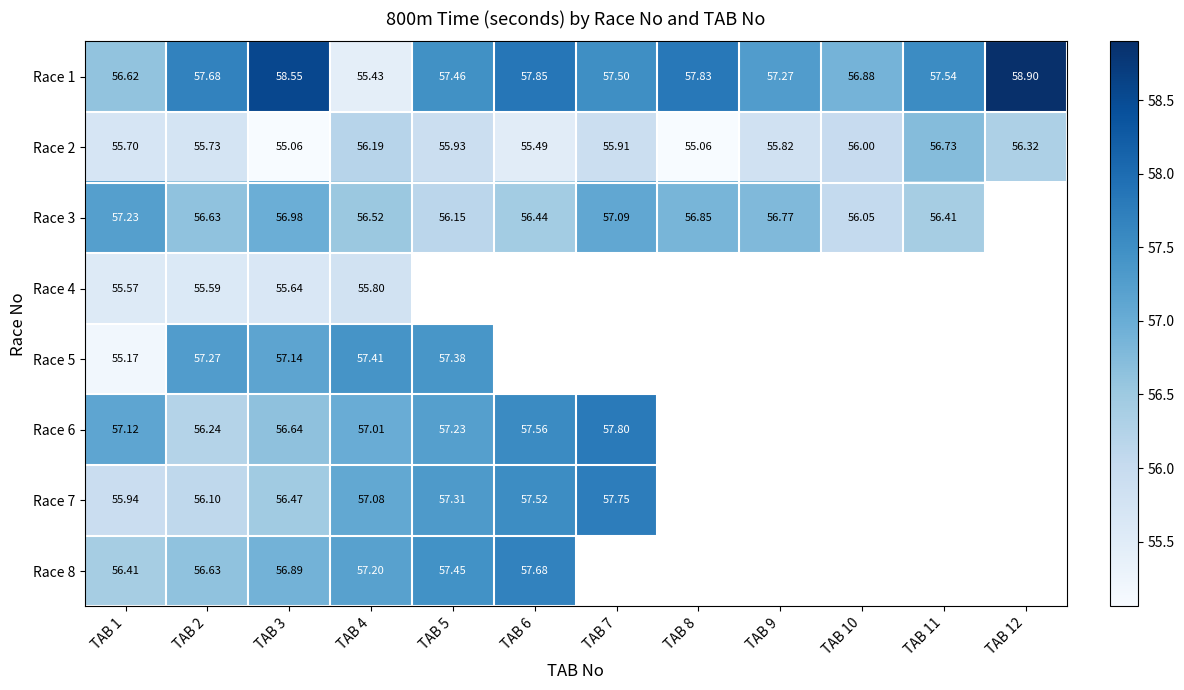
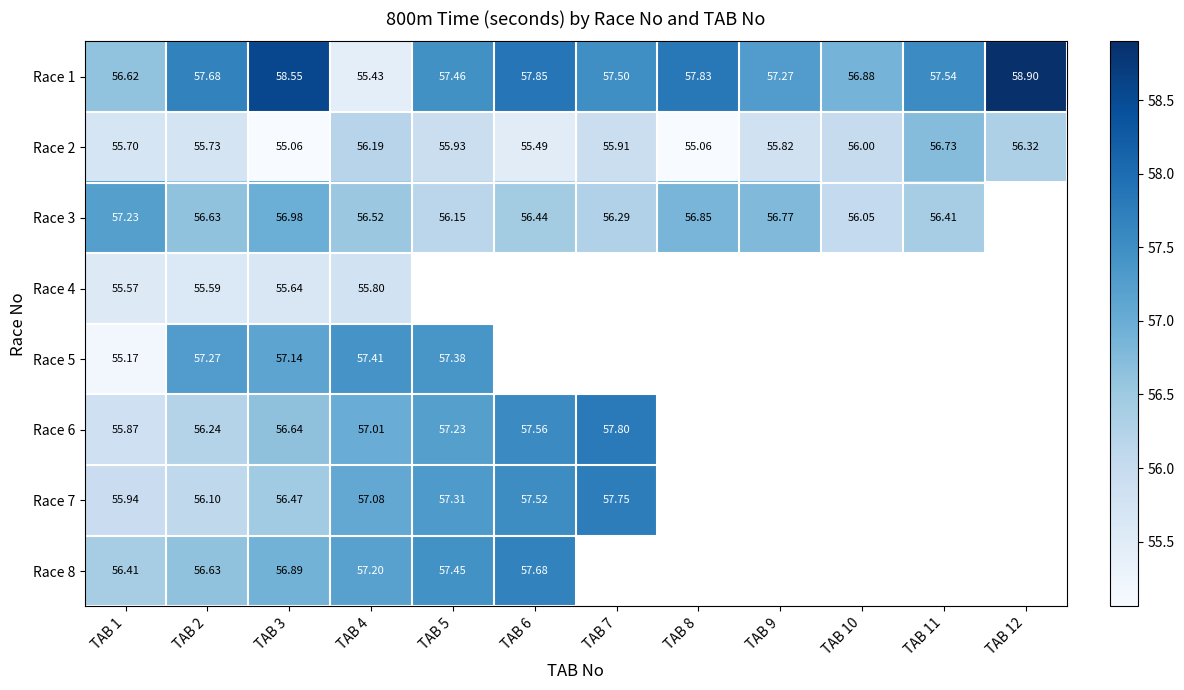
Race 3, TAB 7: 57.09 -> 56.29
Race 6, TAB 1: 57.12 -> 55.87
